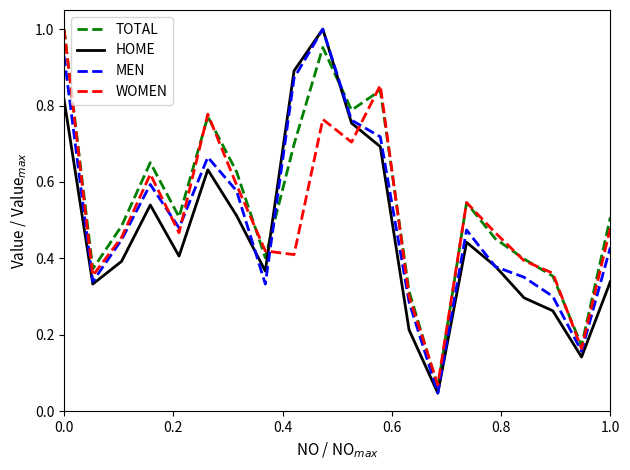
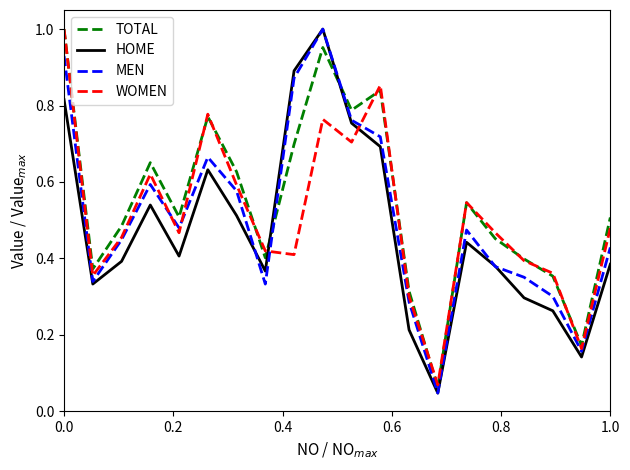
HOME, 1.0: 0.34 -> 0.38
